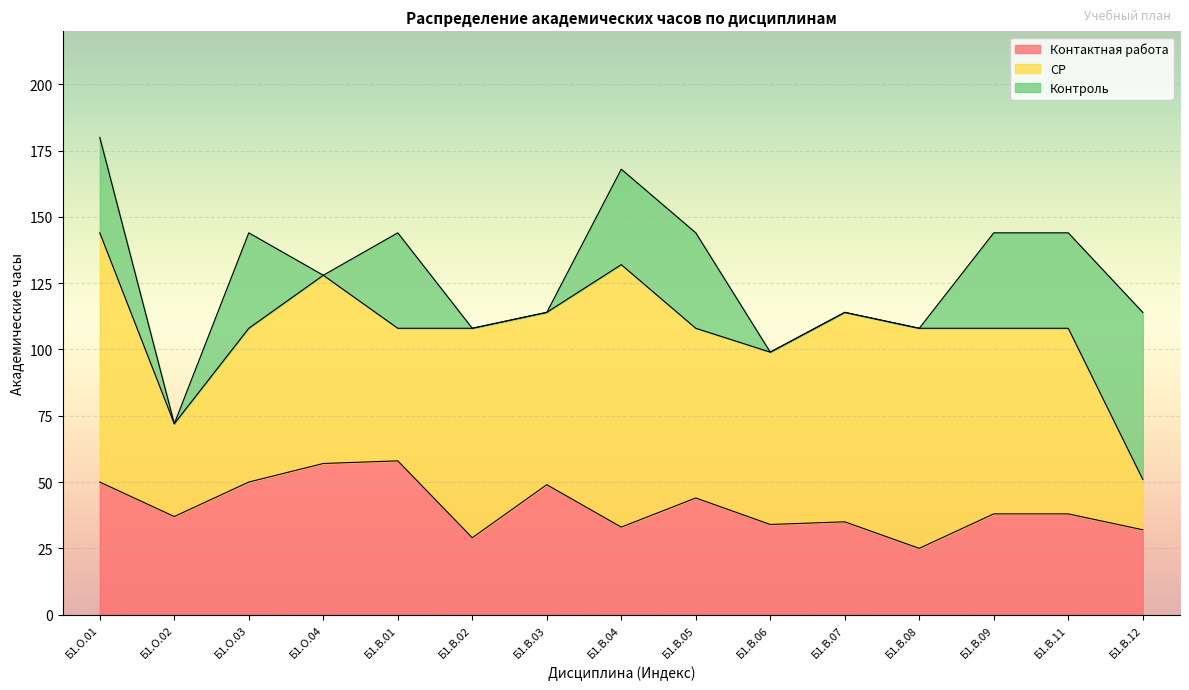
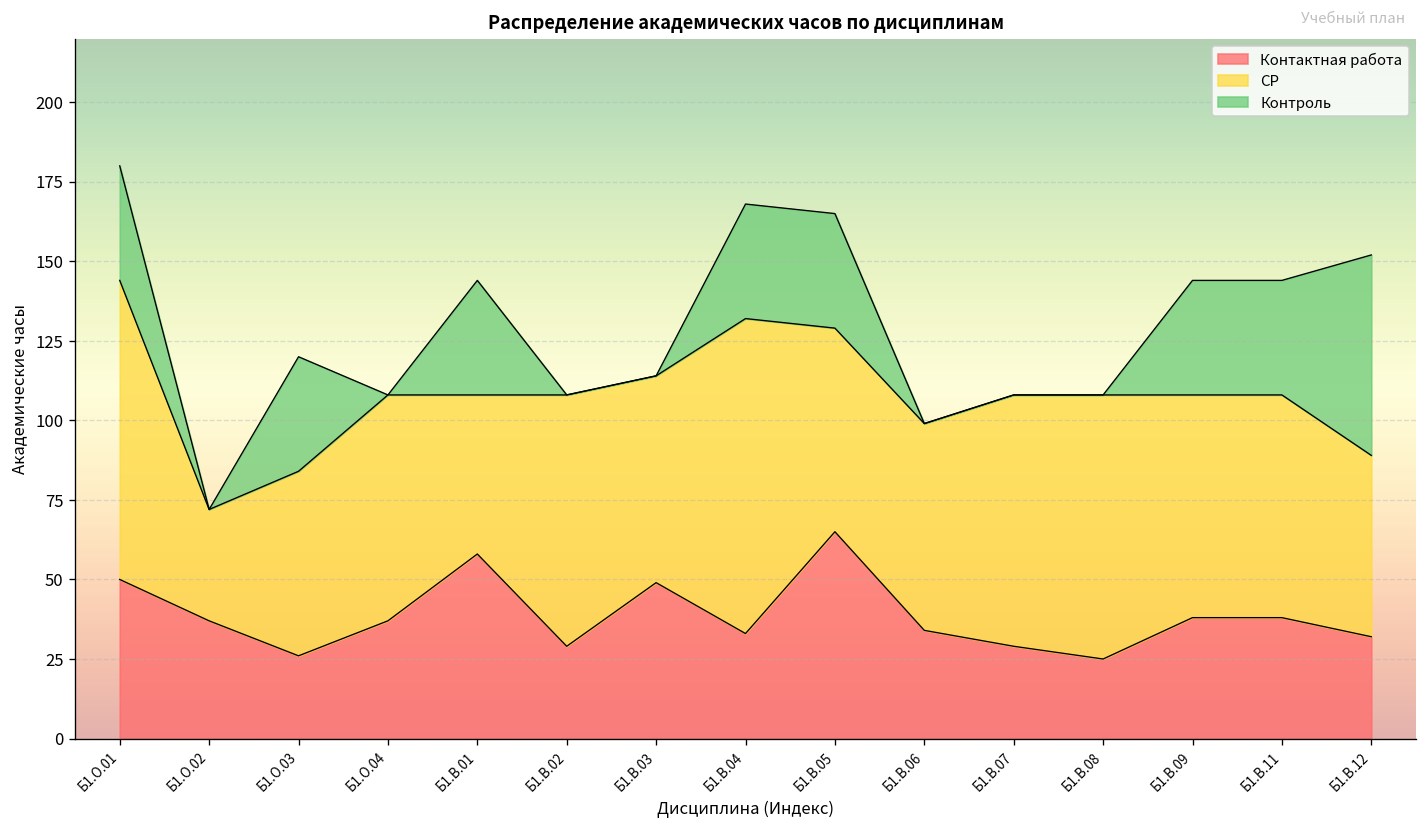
Контактная работа, Б1.О.03: 50 -> 26
Контактная работа, Б1.О.04: 57 -> 37
Контактная работа, Б1.В.05: 44 -> 65
Контактная работа, Б1.В.07: 35 -> 29
СР, Б1.В.12: 19 -> 57
